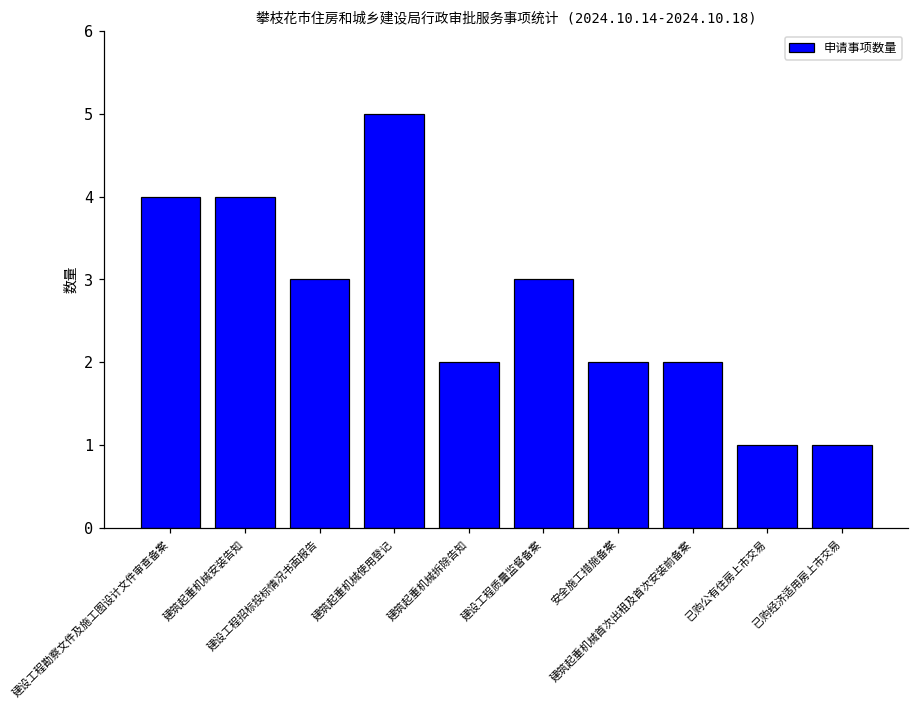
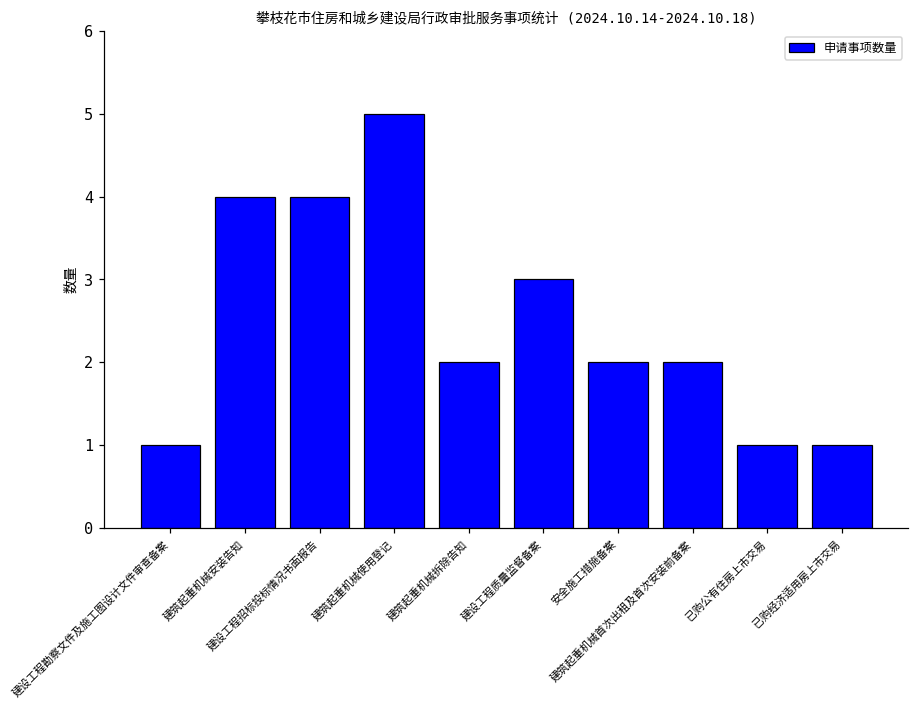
建设工程勘察文件及施工图设计文件审查备案: 4 -> 1
建设工程招标投标情况书面报告: 3 -> 4
